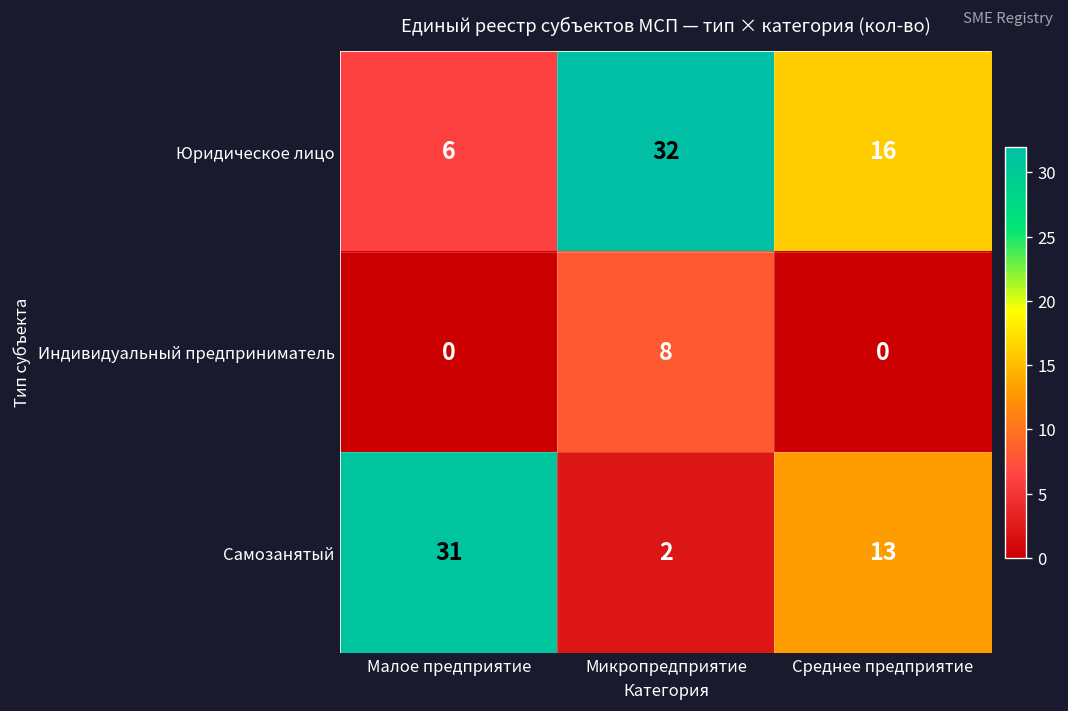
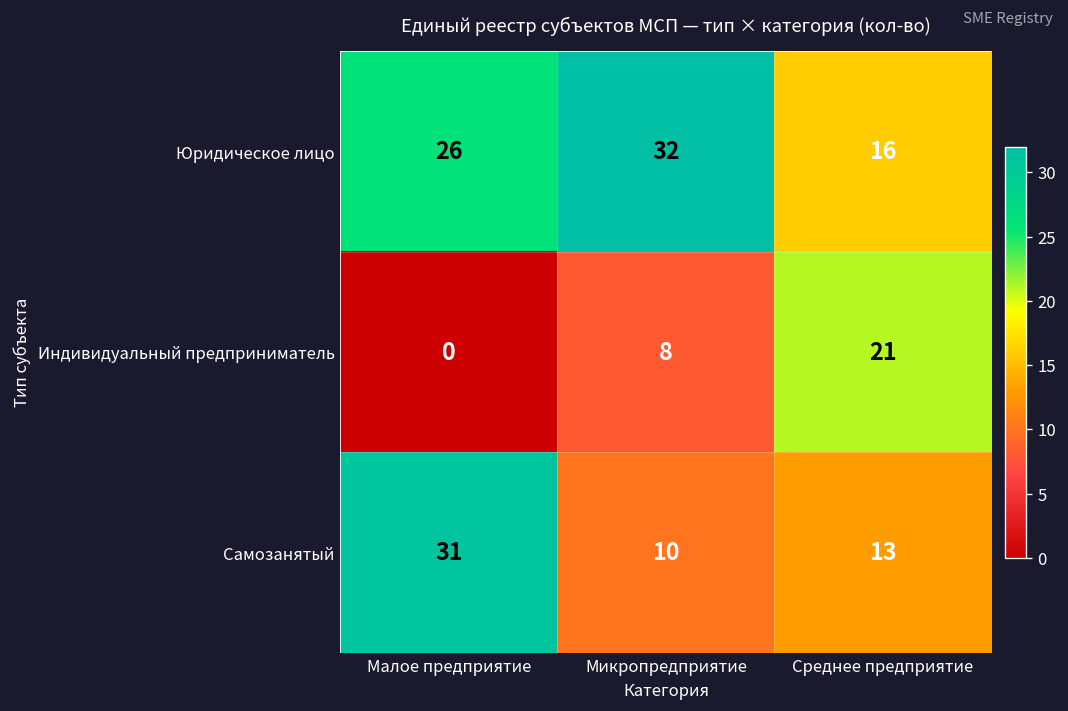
Юридическое лицо, Малое предприятие: 6 -> 26
Индивидуальный предприниматель, Среднее предприятие: 0 -> 21
Самозанятый, Микропредприятие: 2 -> 10
